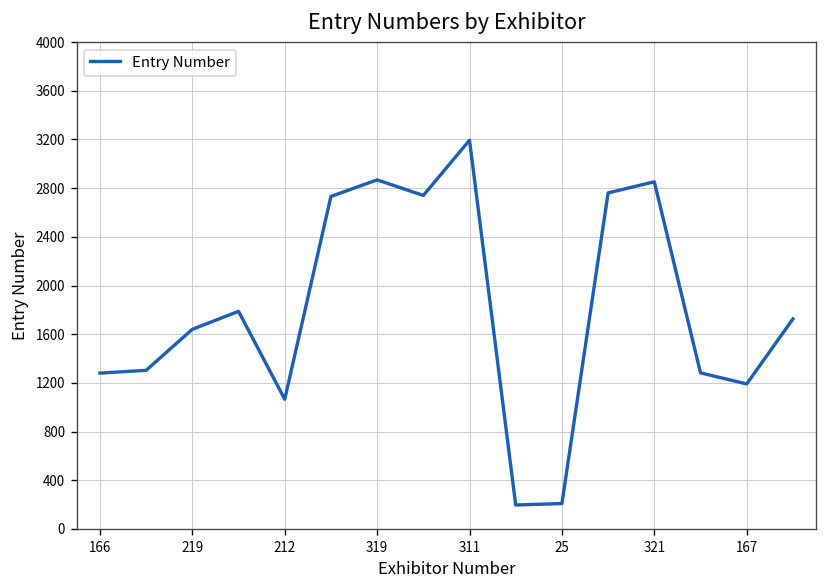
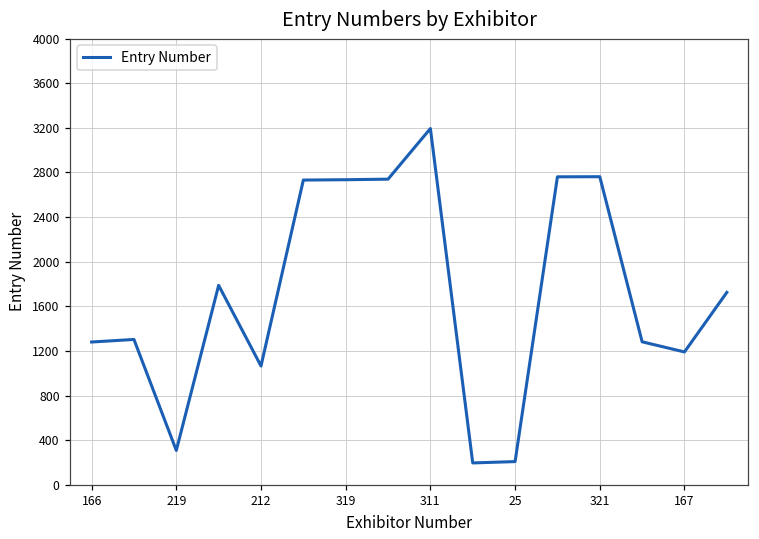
219: 1640 -> 310
319: 2870 -> 2740
321: 2850 -> 2760
